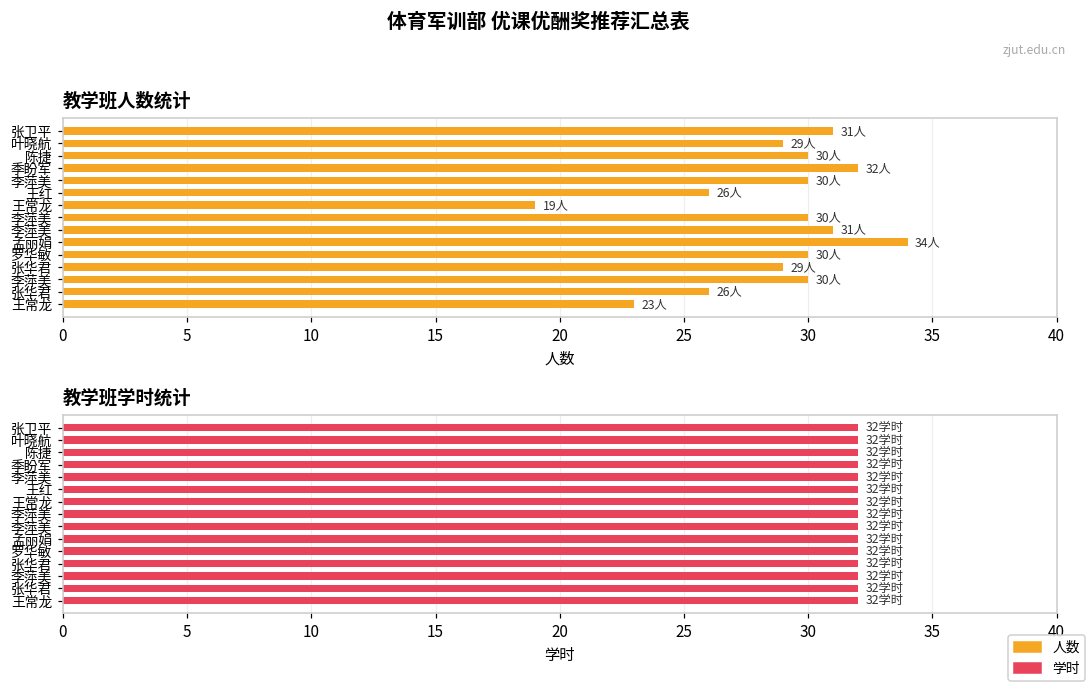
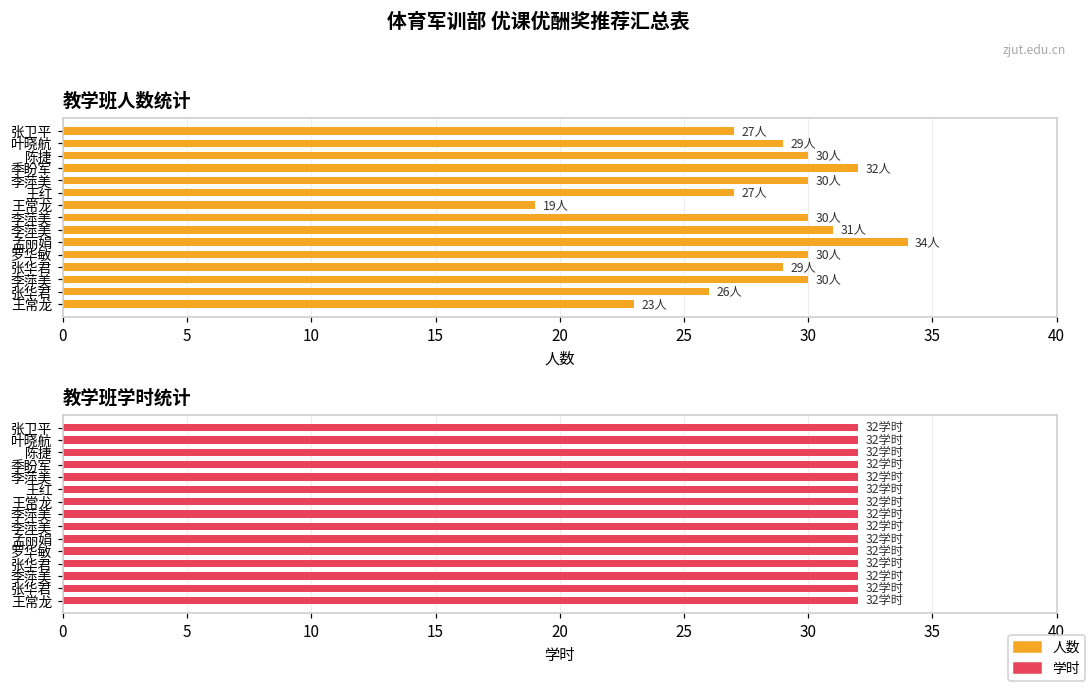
教学班人数统计, 张卫平: 31人 -> 27人
教学班人数统计, 王红: 26人 -> 27人
